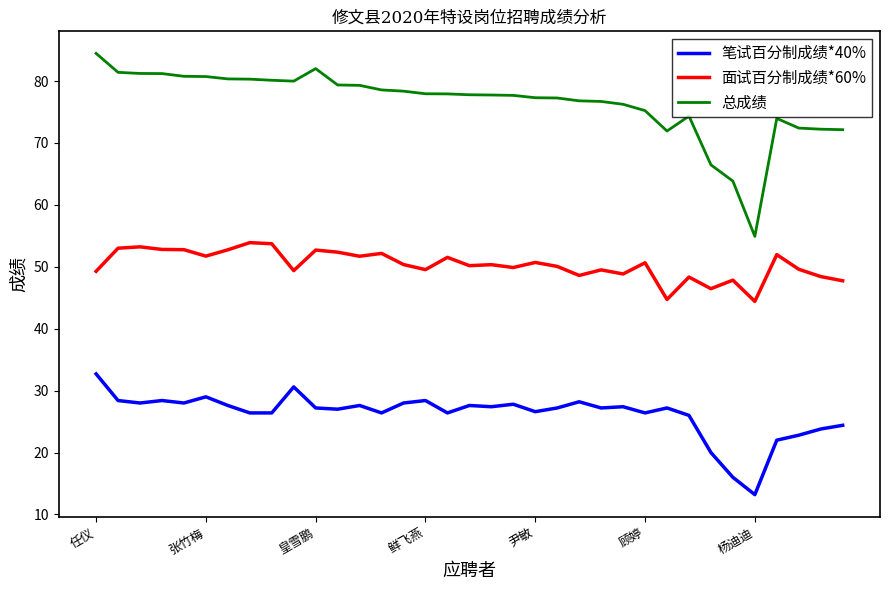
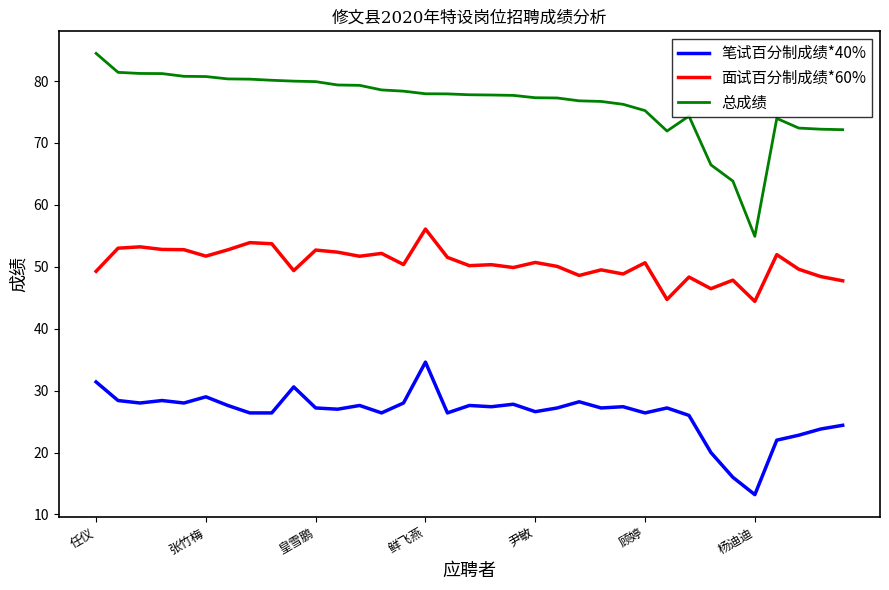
笔试百分制成绩*40%, 任仪: 33 -> 31
总成绩, 皇雪鹏: 82 -> 80
笔试百分制成绩*40%, 鲜飞燕: 28 -> 35
面试百分制成绩*60%, 鲜飞燕: 50 -> 56
